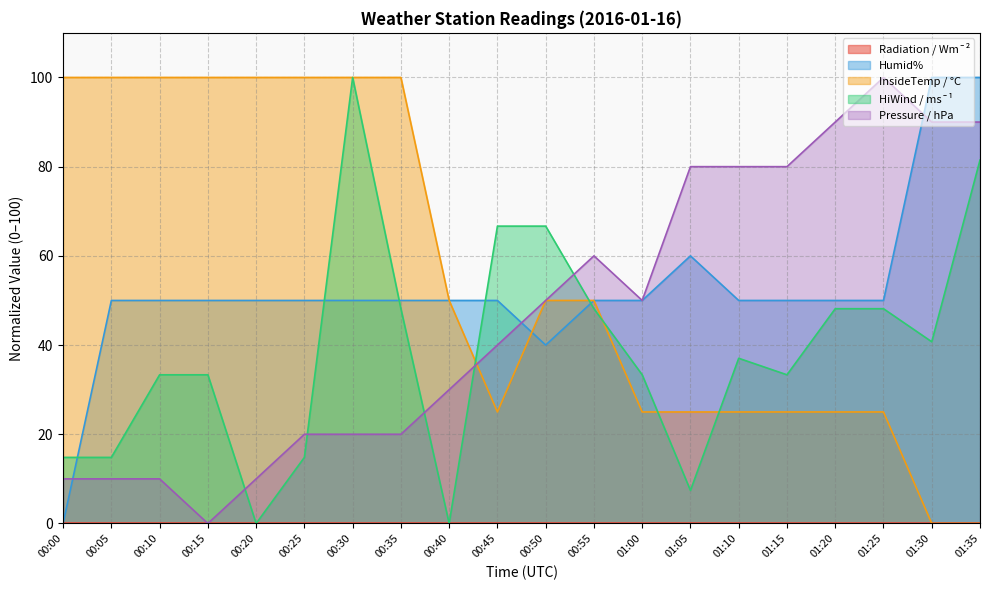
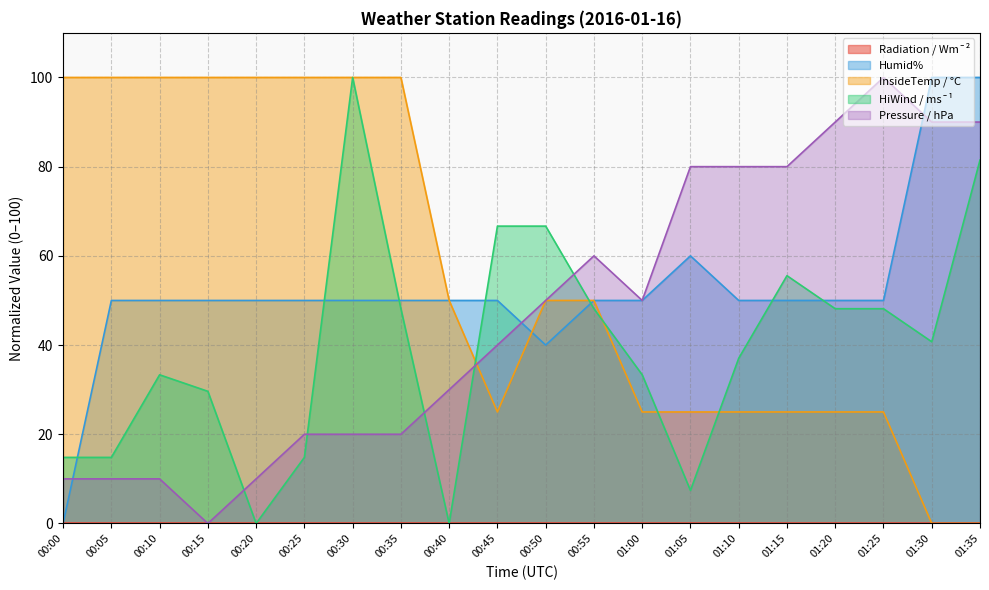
HiWind / ms¯¹, 00:15: 33 -> 30
HiWind / ms¯¹, 01:15: 33 -> 56
